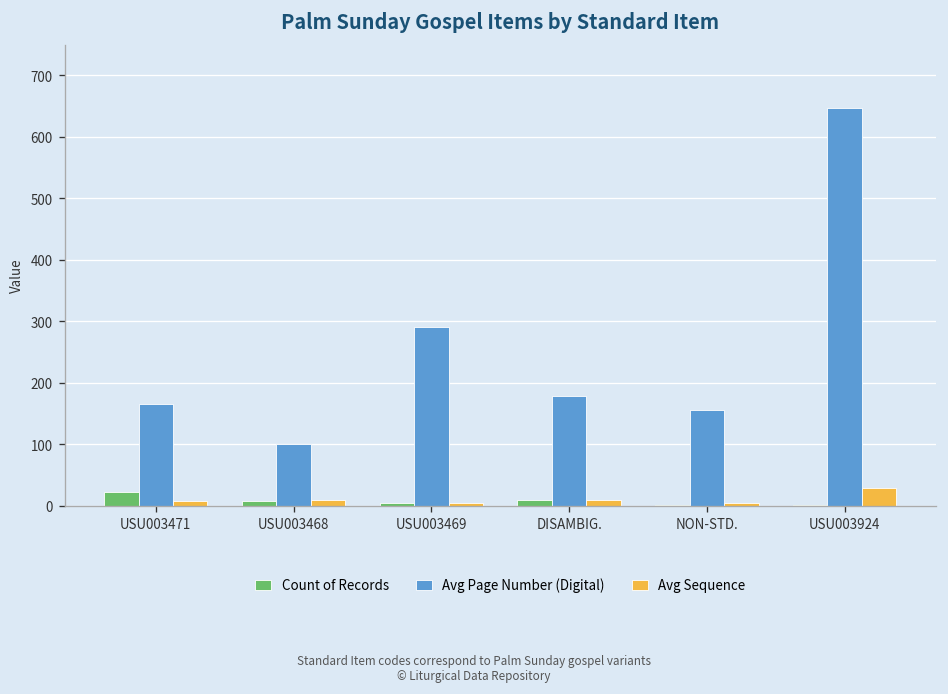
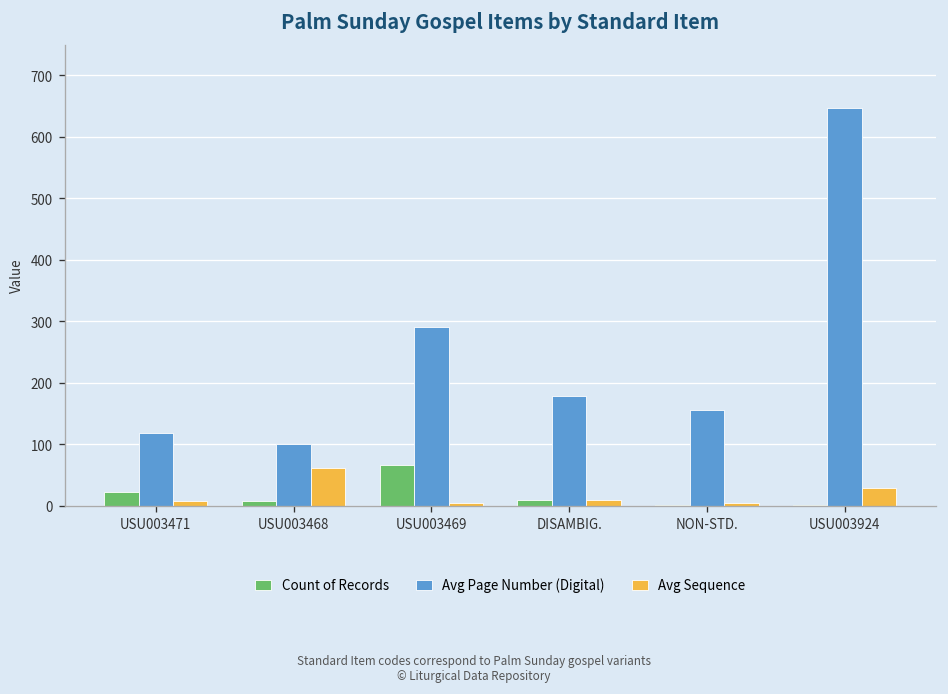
Avg Page Number (Digital), USU003471: 170 -> 120
Avg Sequence, USU003468: 10 -> 60
Count of Records, USU003469: 0 -> 70
